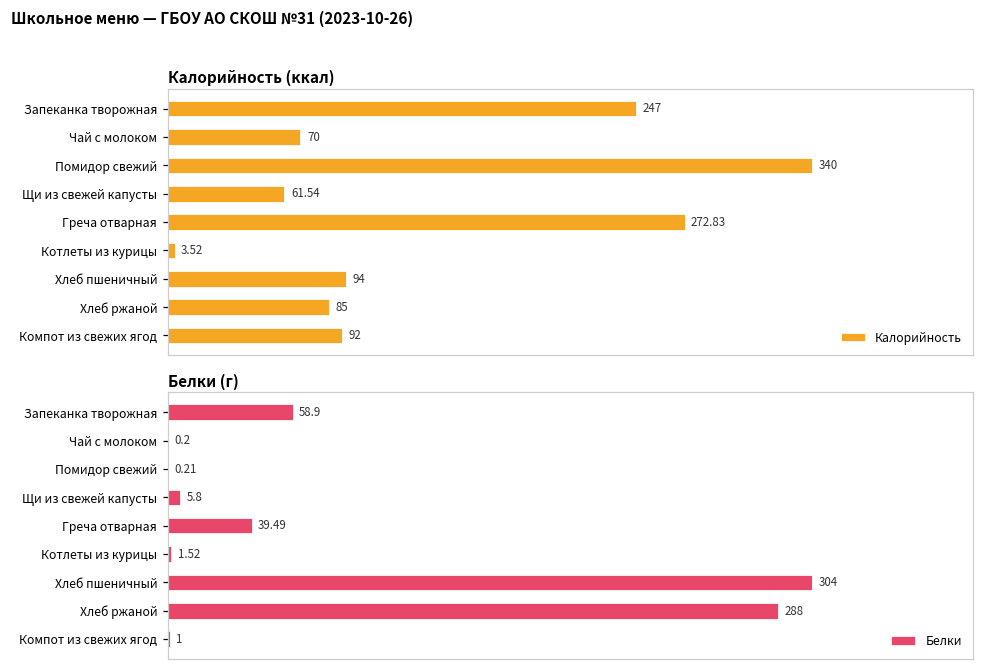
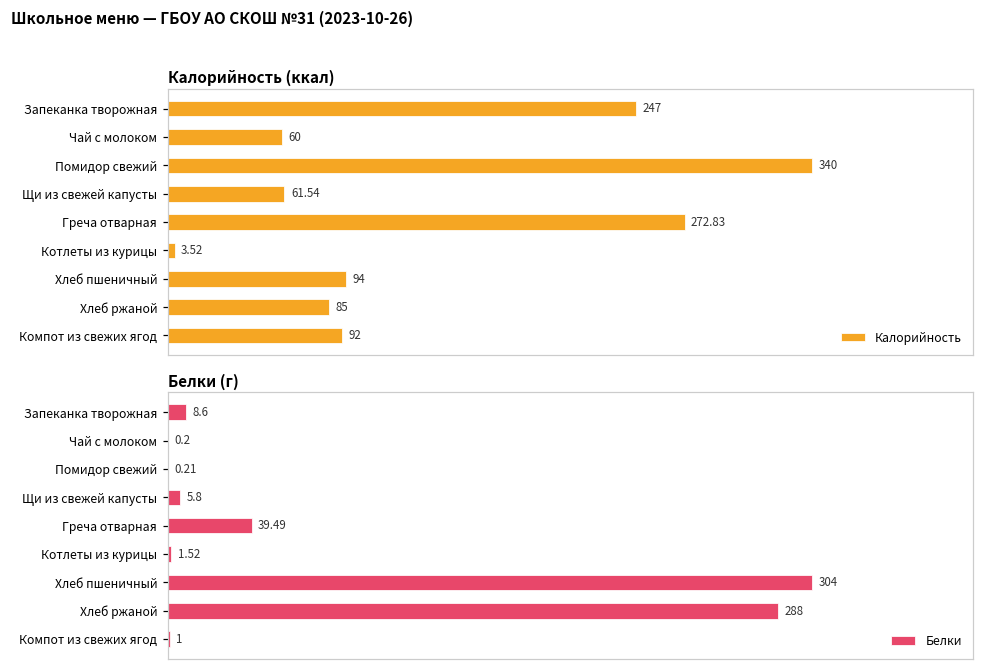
Калорийность (ккал), Чай с молоком: 70 -> 60
Белки (г), Запеканка творожная: 58.9 -> 8.6
